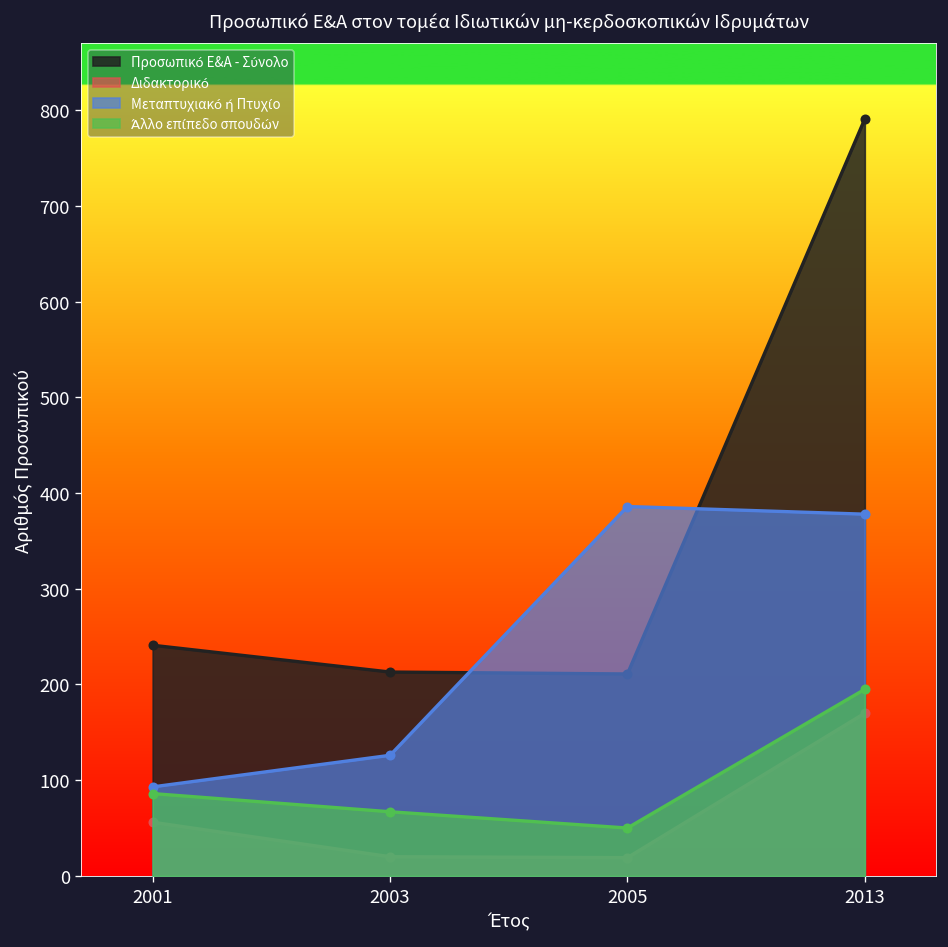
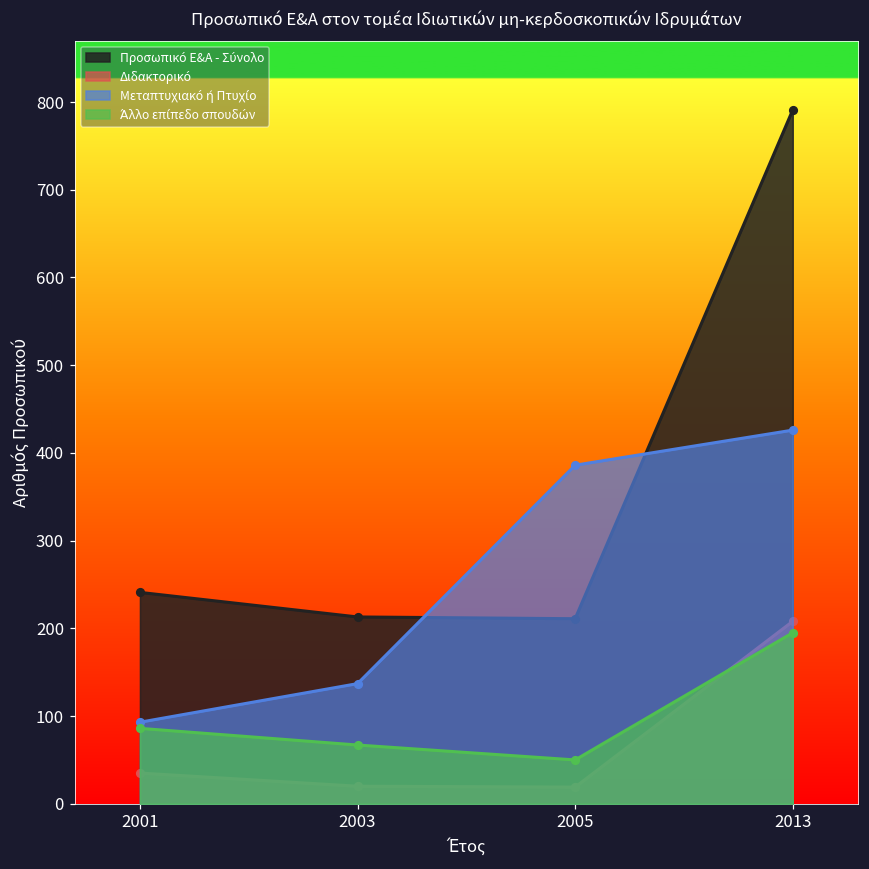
Διδακτορικό, 2001: 60 -> 40
Μεταπτυχιακό ή Πτυχίο, 2003: 130 -> 140
Διδακτορικό, 2013: 170 -> 210
Μεταπτυχιακό ή Πτυχίο, 2013: 380 -> 430
